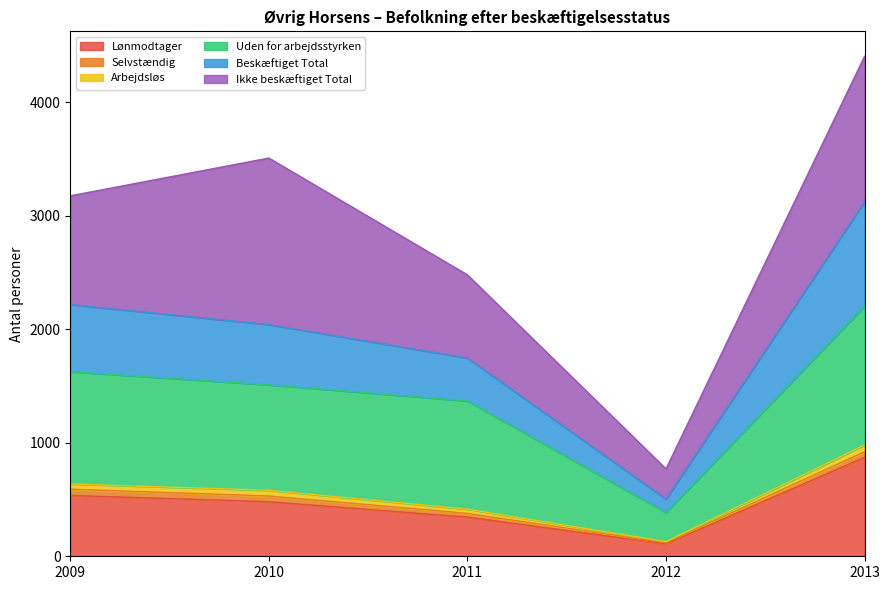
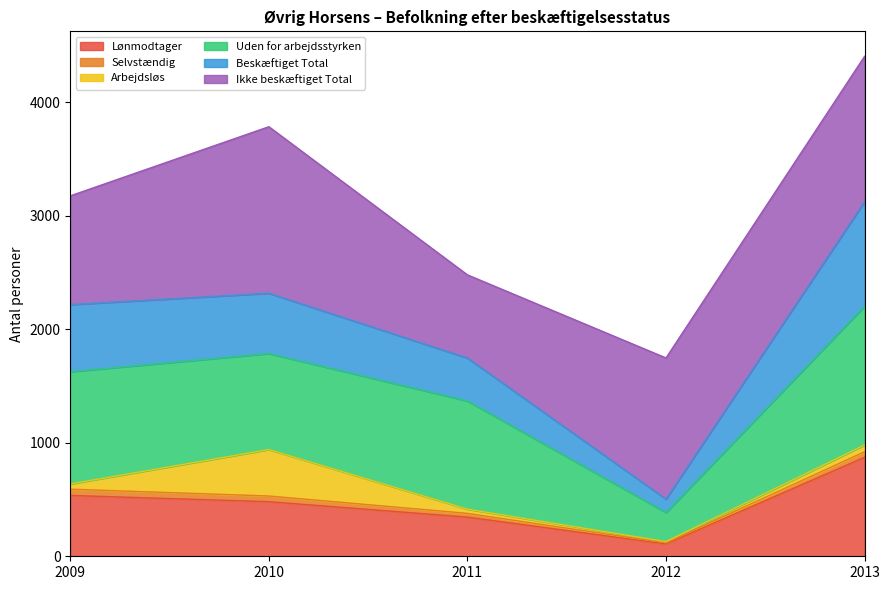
Arbejdsløs, 2010: 50 -> 410
Uden for arbejdsstyrken, 2010: 930 -> 850
Ikke beskæftiget Total, 2012: 270 -> 1240
